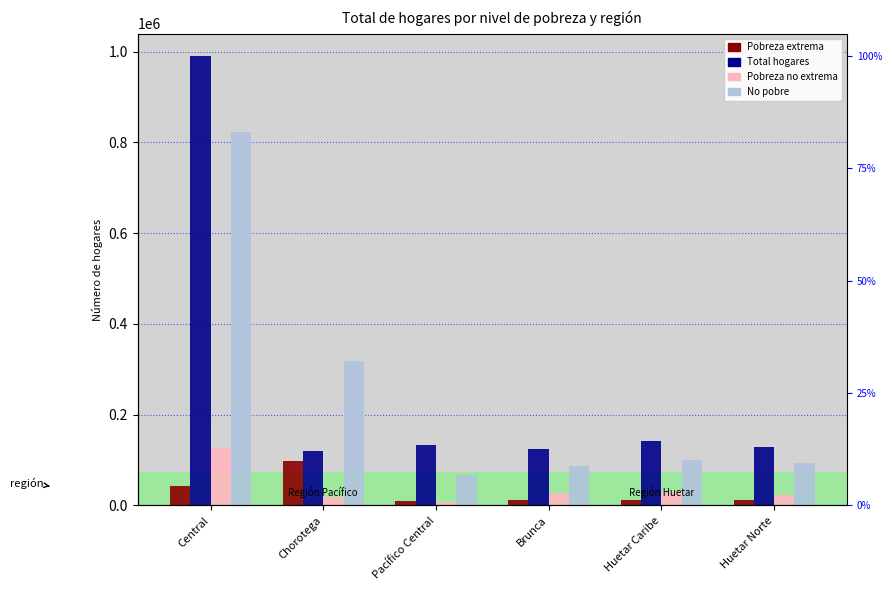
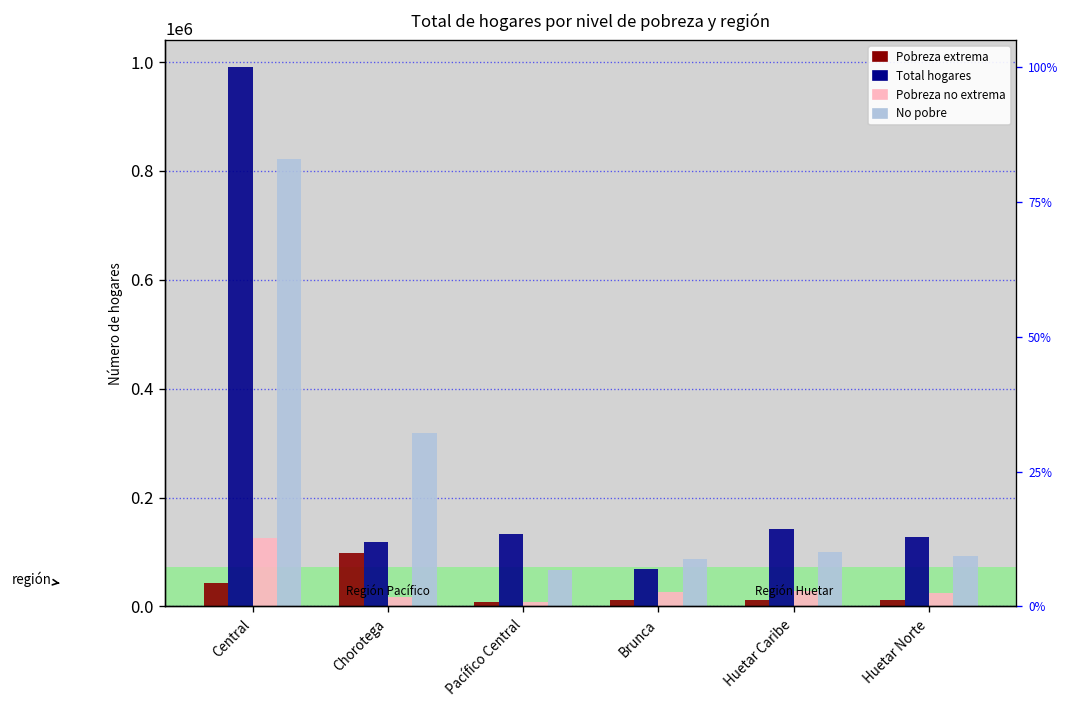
Total hogares, Brunca: 120000 -> 70000
